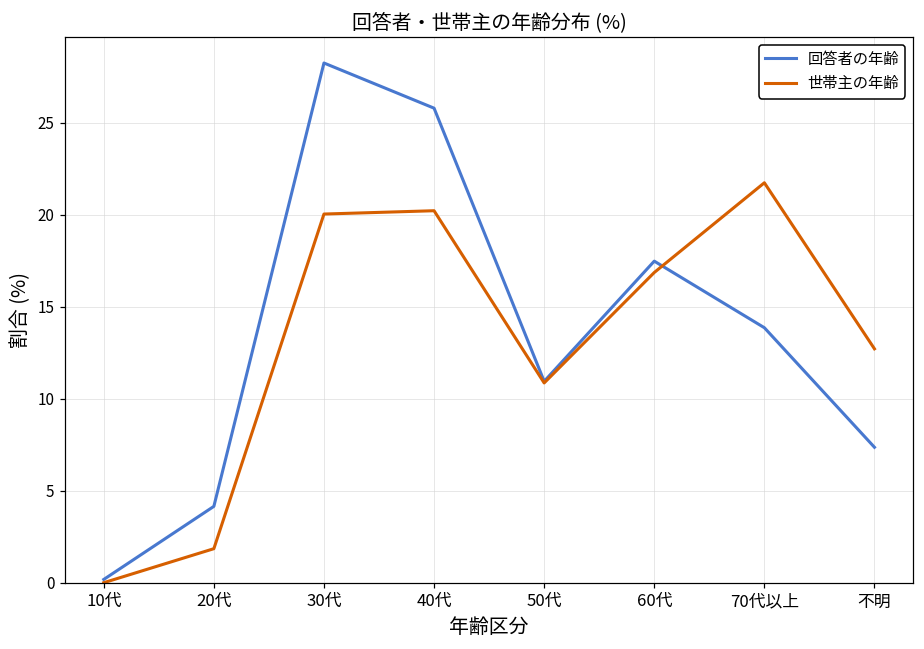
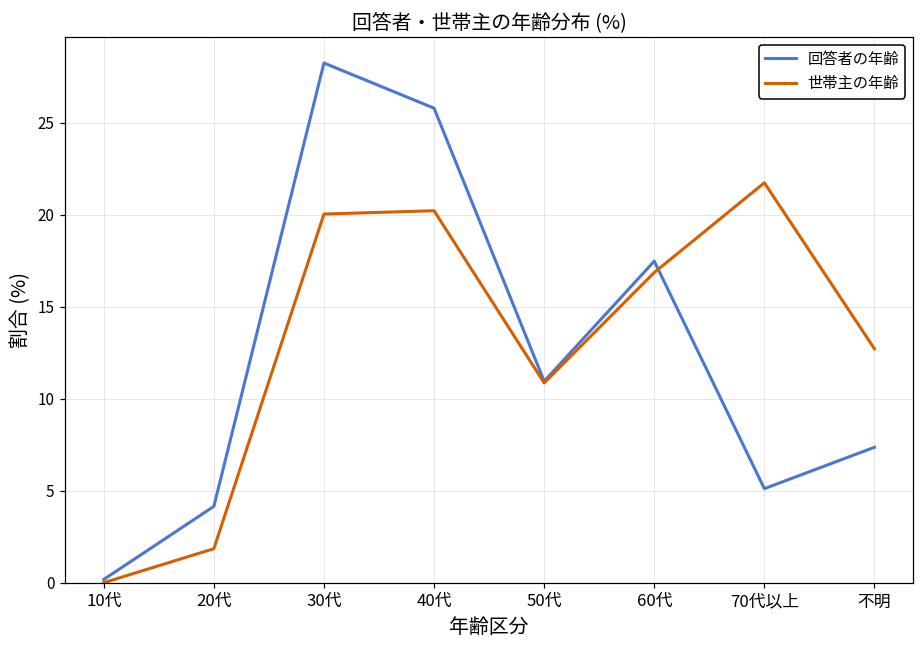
回答者の年齢, 70代以上: 13.9 -> 5.1
